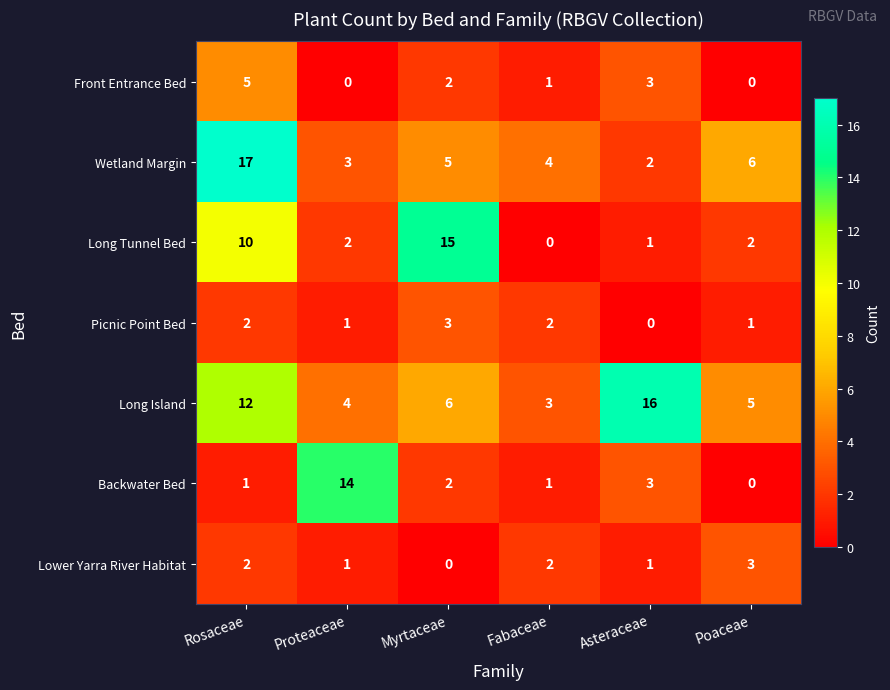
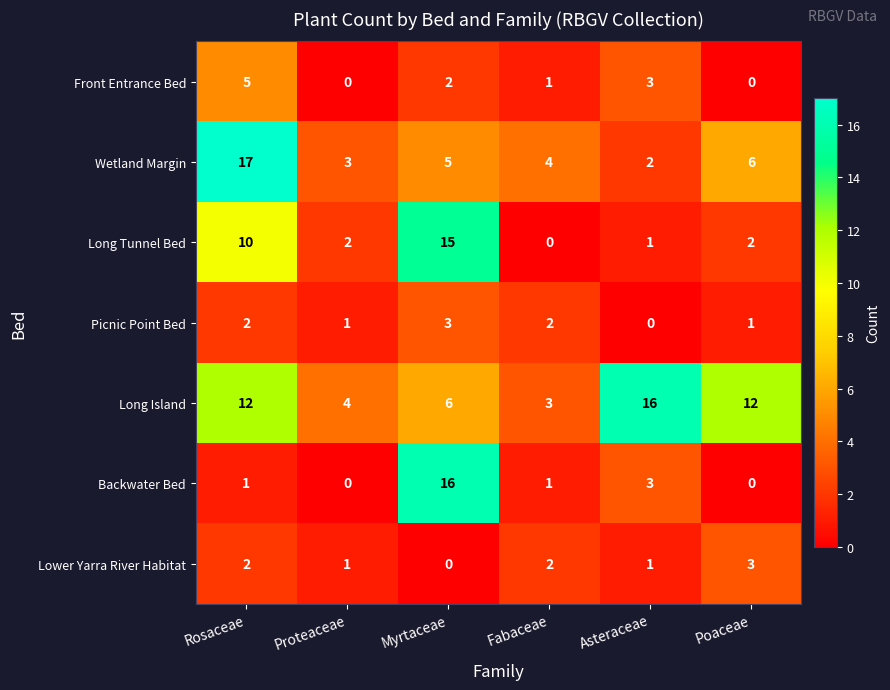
Long Island, Poaceae: 5 -> 12
Backwater Bed, Proteaceae: 14 -> 0
Backwater Bed, Myrtaceae: 2 -> 16
